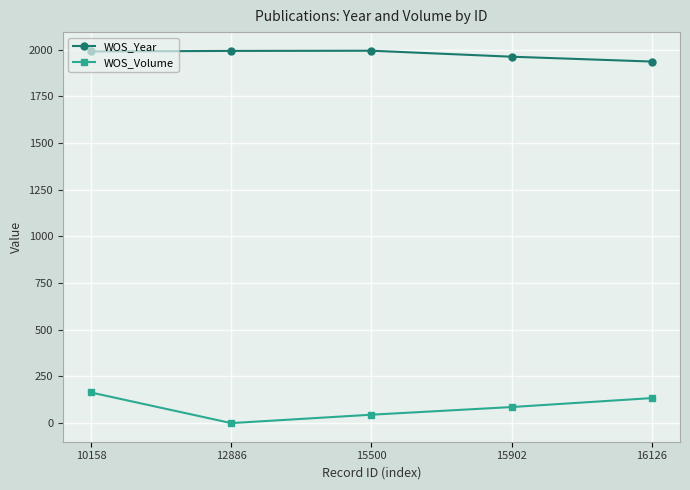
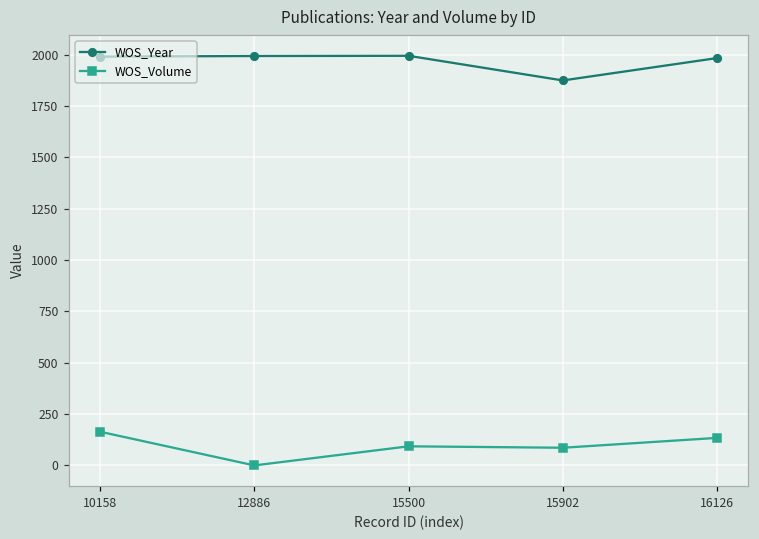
WOS_Volume, 15500: 50 -> 90
WOS_Year, 15902: 1960 -> 1870
WOS_Year, 16126: 1940 -> 1980
